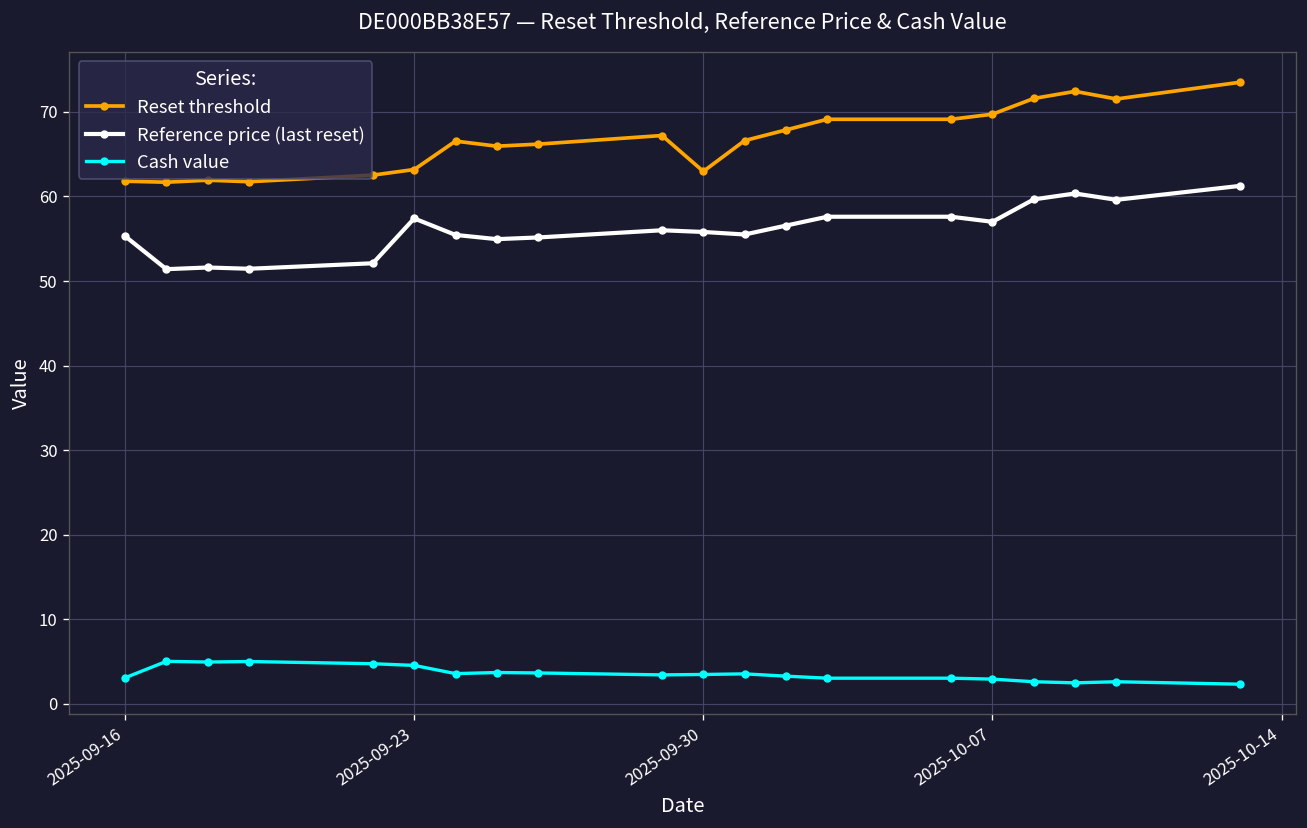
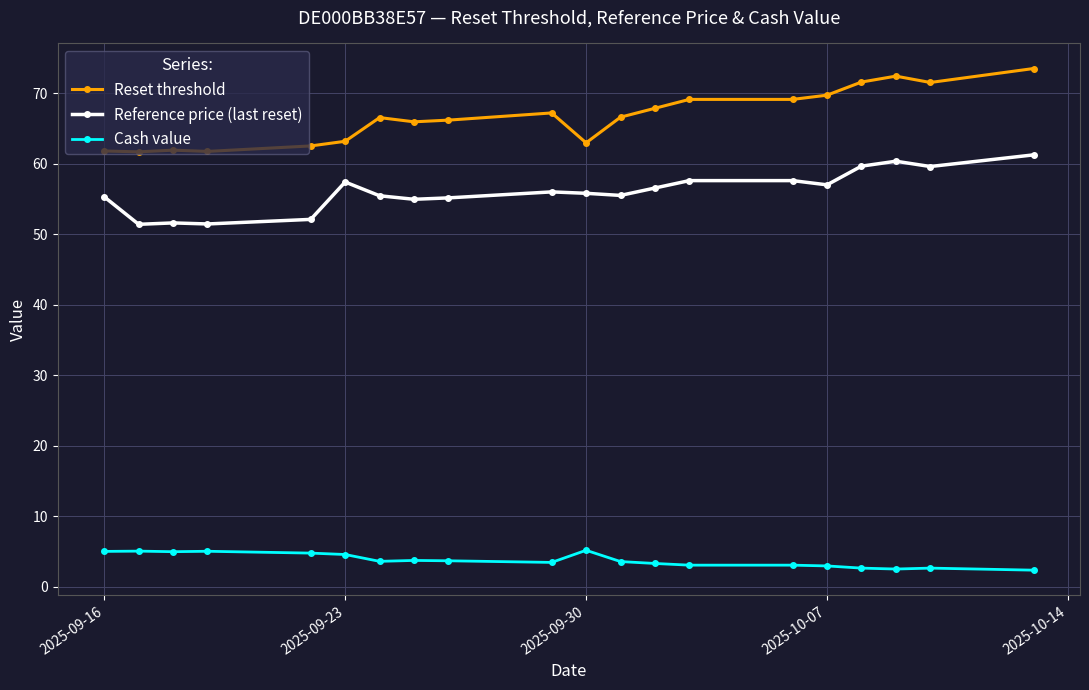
Cash value, 2025-09-16: 3 -> 5
Cash value, 2025-09-30: 3 -> 5
